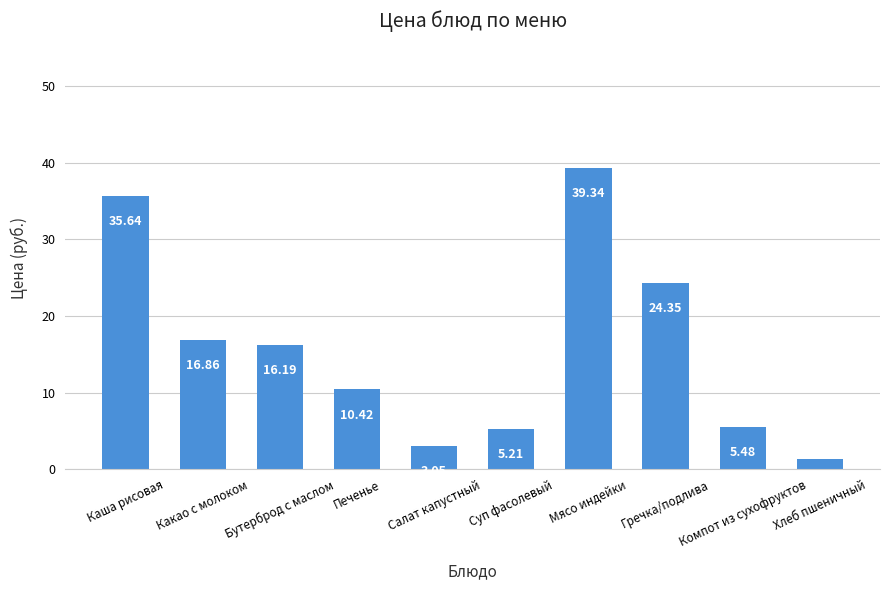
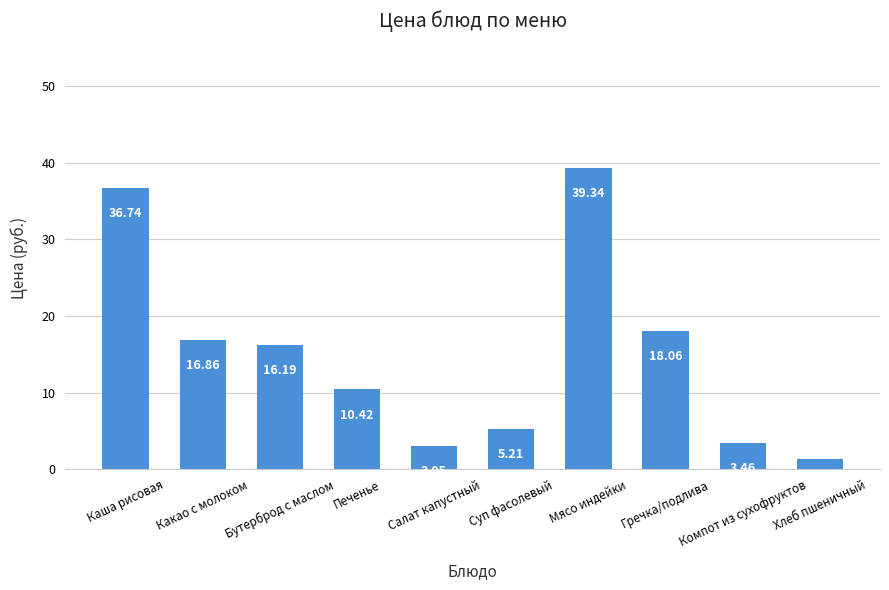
Каша рисовая: 35.64 -> 36.74
Гречка/подлива: 24.35 -> 18.06
Компот из сухофруктов: 5.48 -> 3.46
